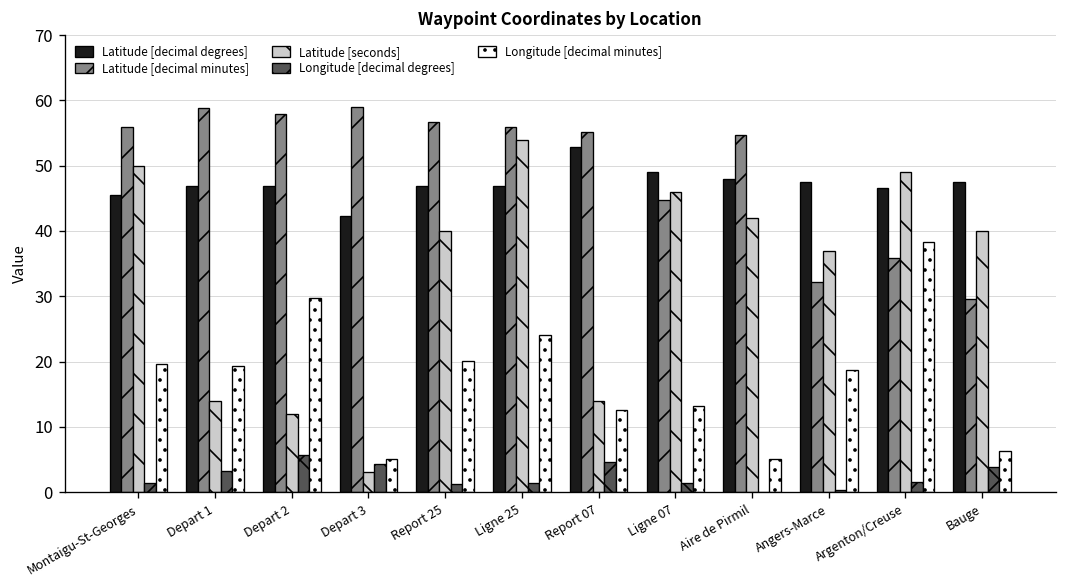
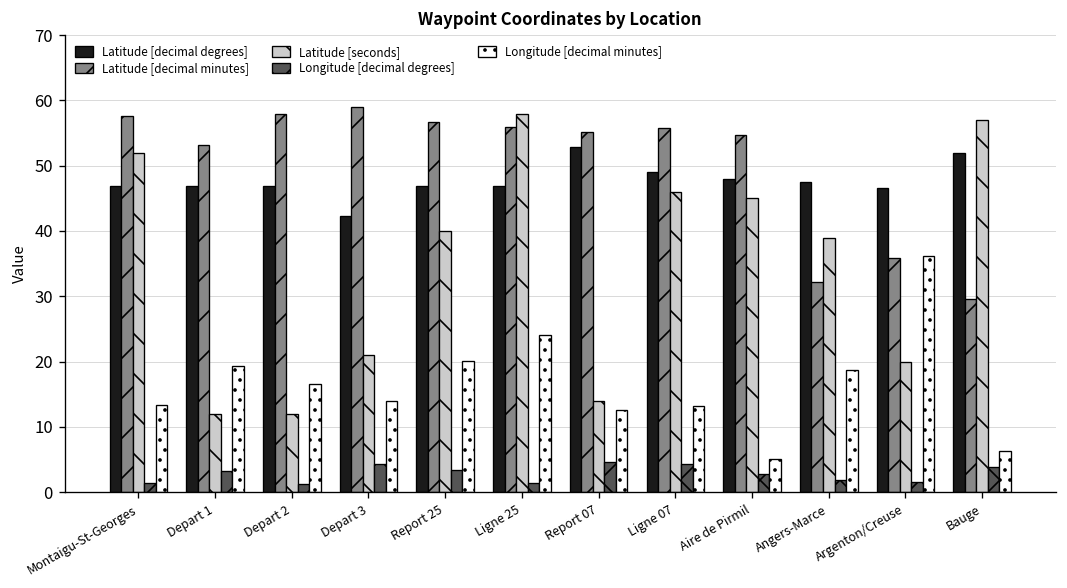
Latitude [decimal degrees], Montaigu-St-Georges: 45 -> 47
Latitude [decimal minutes], Montaigu-St-Georges: 56 -> 58
Latitude [seconds], Montaigu-St-Georges: 50 -> 52
Longitude [decimal minutes], Montaigu-St-Georges: 20 -> 13
Latitude [decimal minutes], Depart 1: 59 -> 53
Latitude [seconds], Depart 1: 14 -> 12
Longitude [decimal degrees], Depart 2: 6 -> 1
Longitude [decimal minutes], Depart 2: 30 -> 17
Latitude [seconds], Depart 3: 3 -> 21
Longitude [decimal minutes], Depart 3: 5 -> 14
Longitude [decimal degrees], Report 25: 1 -> 3
Latitude [seconds], Ligne 25: 54 -> 58
Latitude [decimal minutes], Ligne 07: 45 -> 56
Longitude [decimal degrees], Ligne 07: 1 -> 4
Latitude [seconds], Aire de Pirmil: 42 -> 45
Longitude [decimal degrees], Aire de Pirmil: 0 -> 3
Latitude [seconds], Angers-Marce: 37 -> 39
Longitude [decimal degrees], Angers-Marce: 0 -> 2
Latitude [seconds], Argenton/Creuse: 49 -> 20
Longitude [decimal minutes], Argenton/Creuse: 38 -> 36
Latitude [decimal degrees], Bauge: 48 -> 52
Latitude [seconds], Bauge: 40 -> 57
